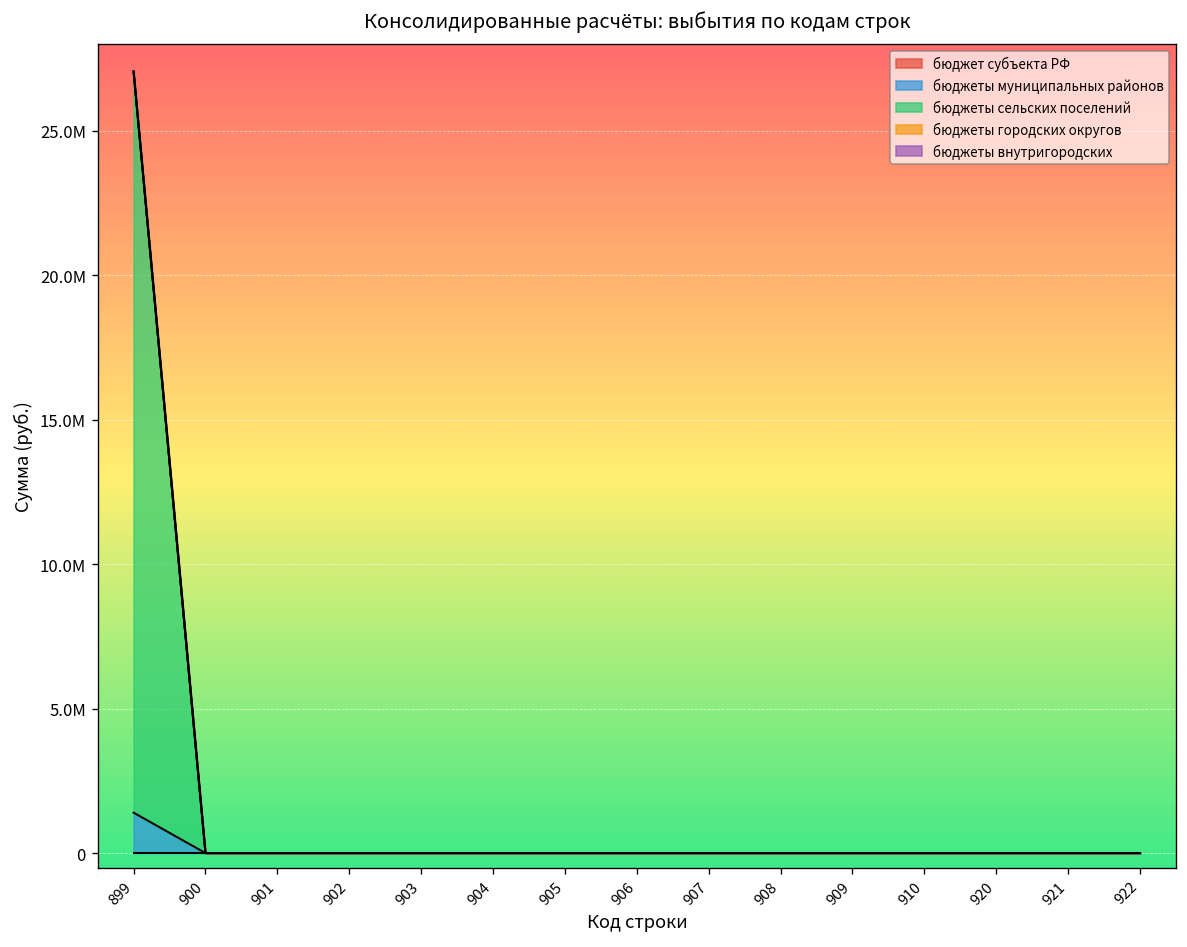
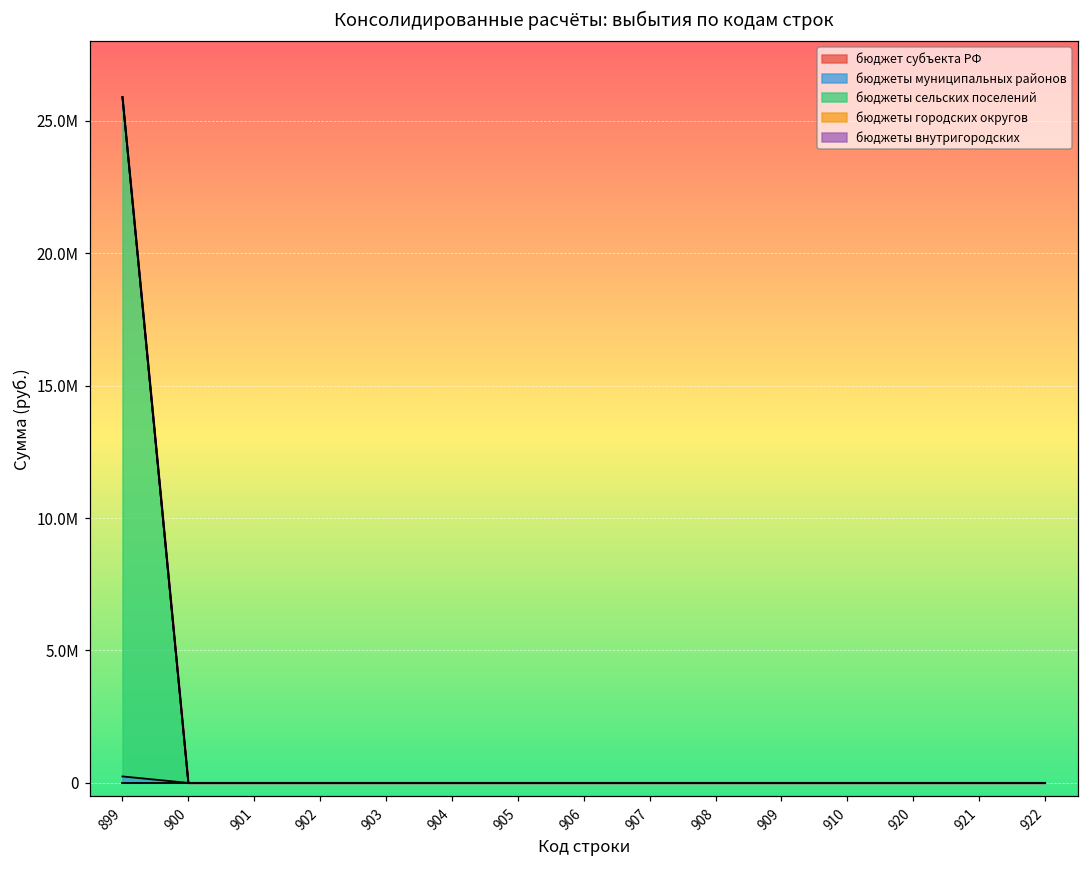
бюджеты муниципальных районов, 899: 1400000 -> 200000
